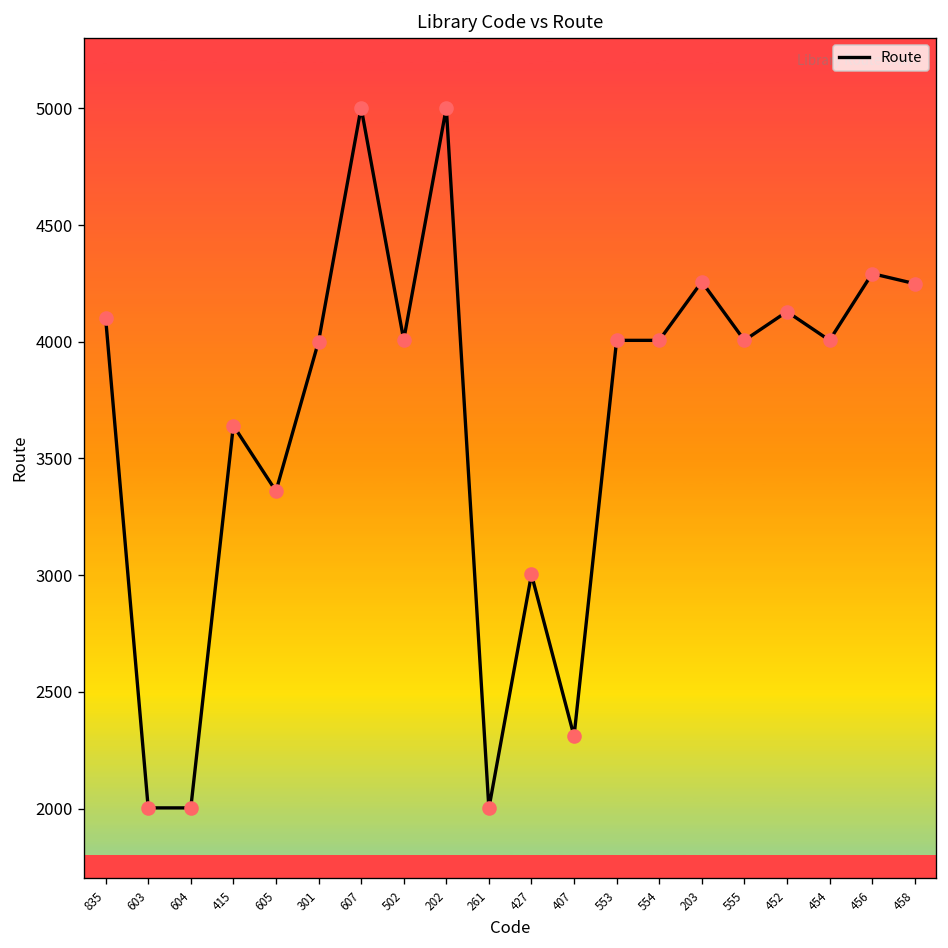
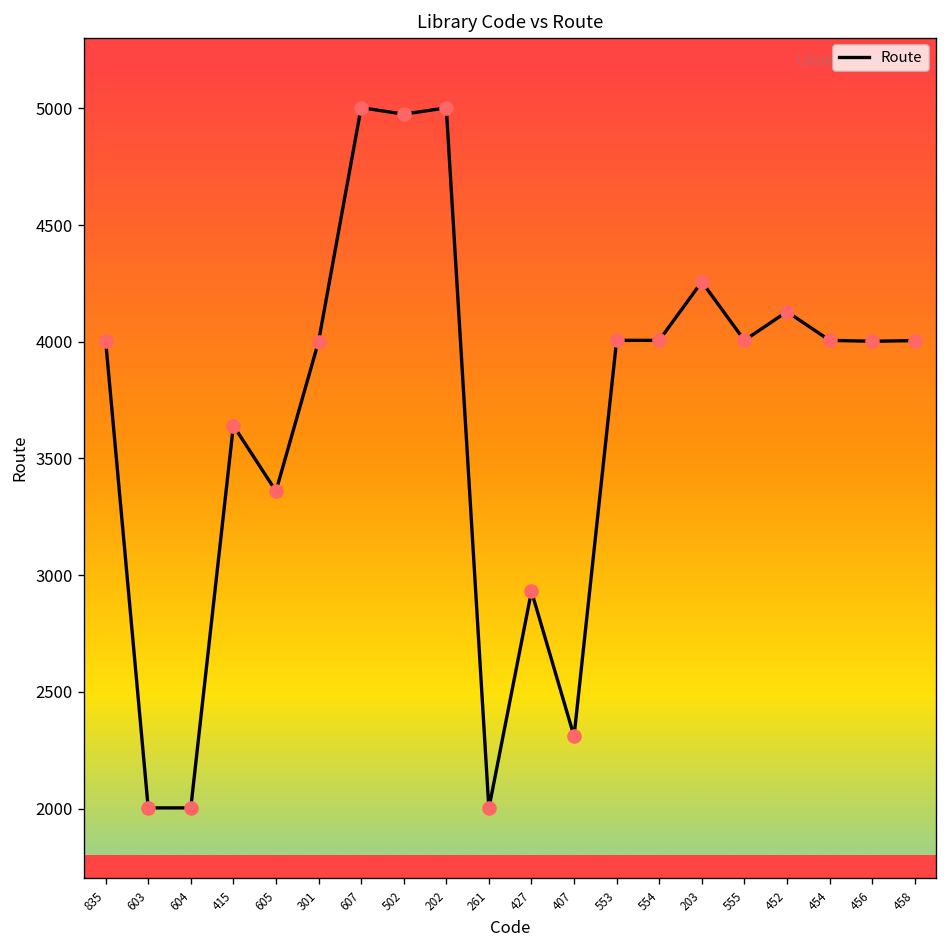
835: 4100 -> 4010
502: 4010 -> 4980
427: 3000 -> 2930
456: 4290 -> 4000
458: 4250 -> 4010
